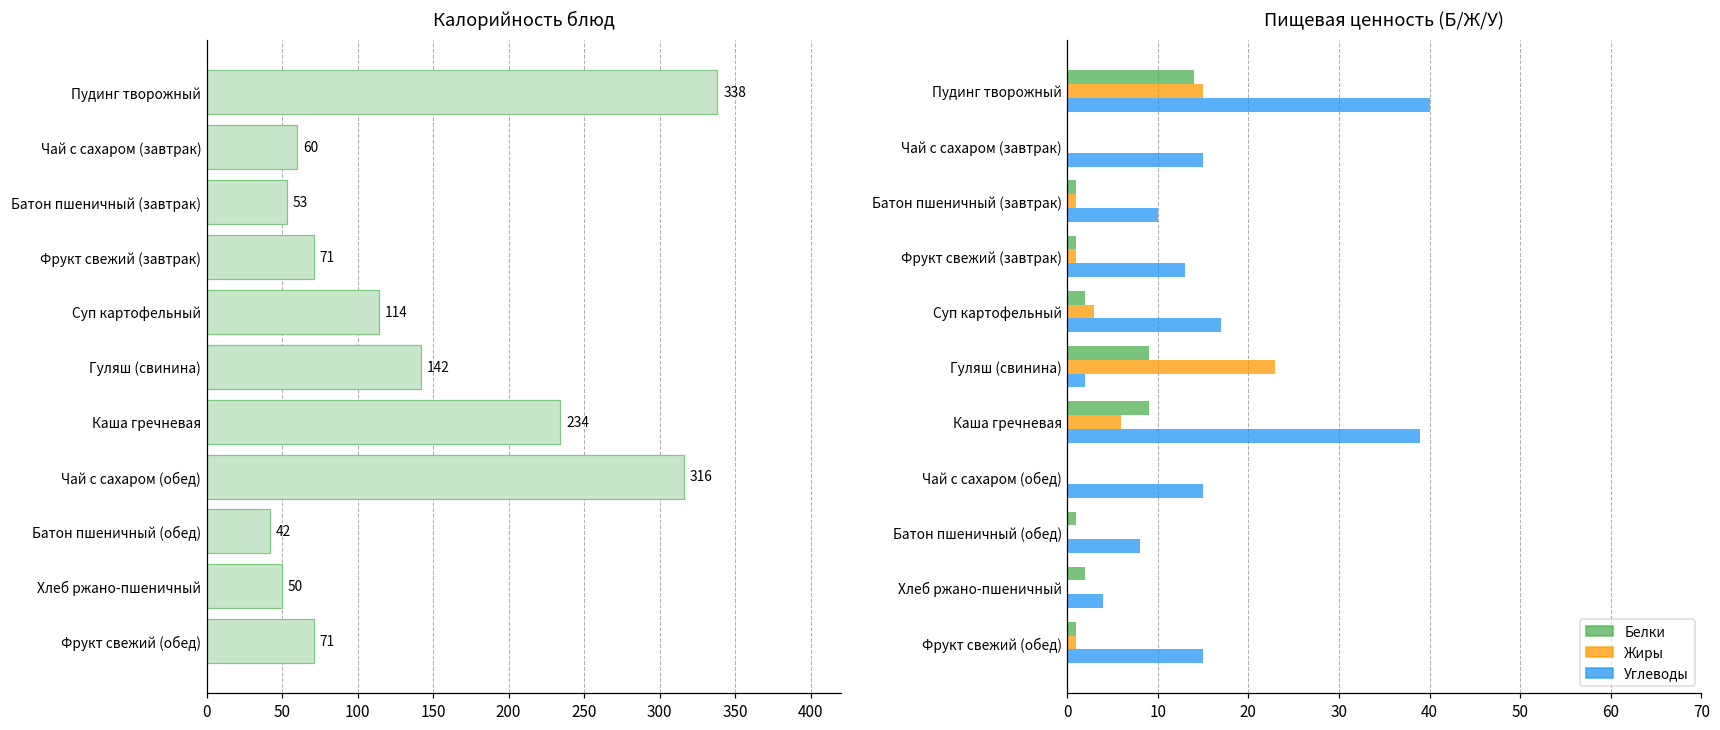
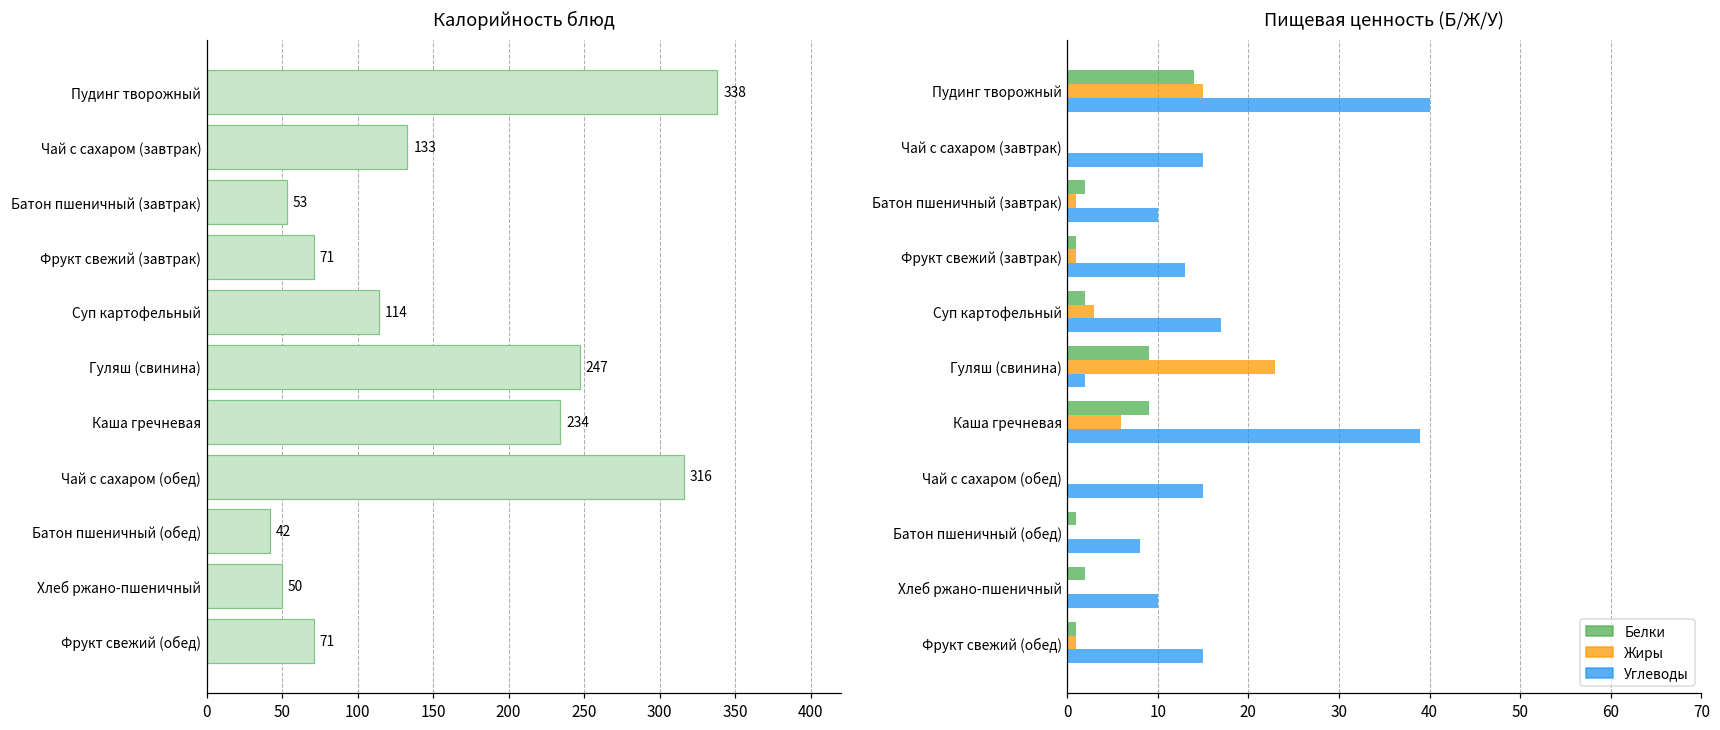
Калорийность блюд, Чай с сахаром (завтрак): 60 -> 133
Калорийность блюд, Гуляш (свинина): 142 -> 247
Пищевая ценность (Б/Ж/У), Белки, Батон пшеничный (завтрак): 1 -> 2
Пищевая ценность (Б/Ж/У), Углеводы, Хлеб ржано-пшеничный: 4 -> 10
